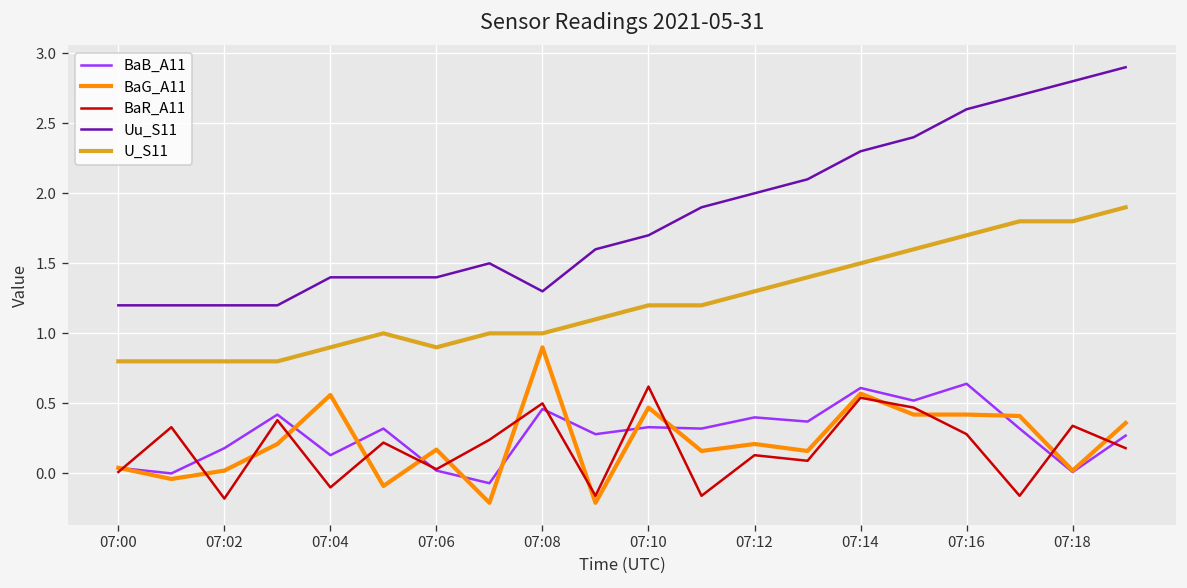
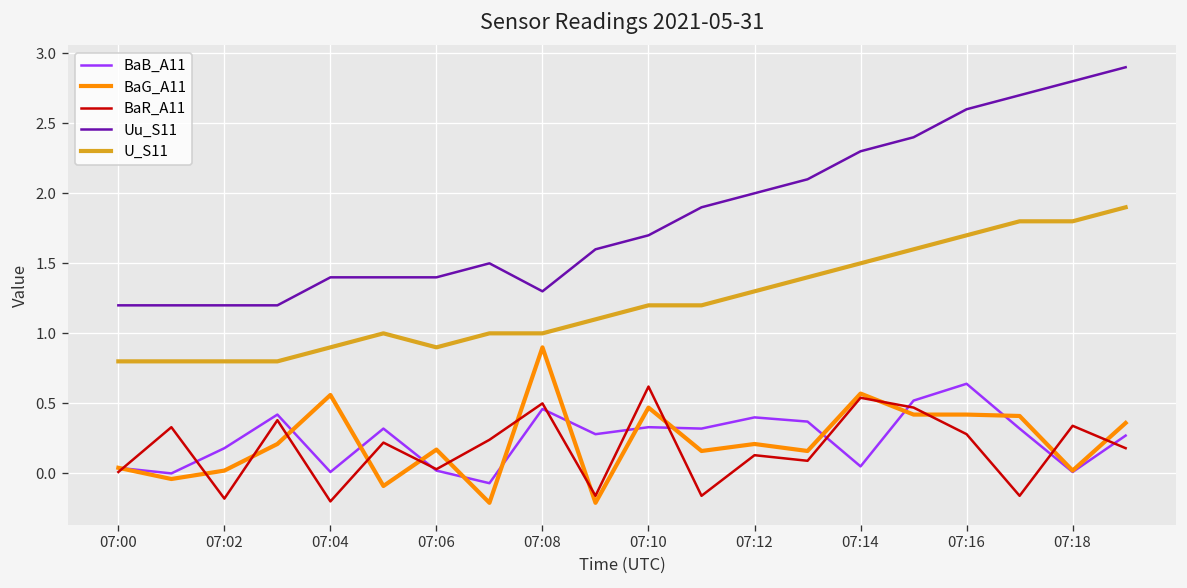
BaB_A11, 07:04: 0.13 -> 0.01
BaR_A11, 07:04: -0.1 -> -0.2
BaB_A11, 07:14: 0.61 -> 0.05
